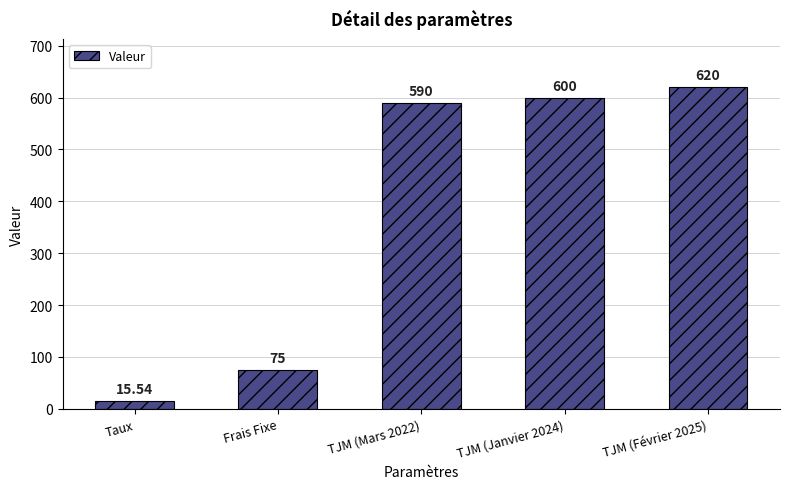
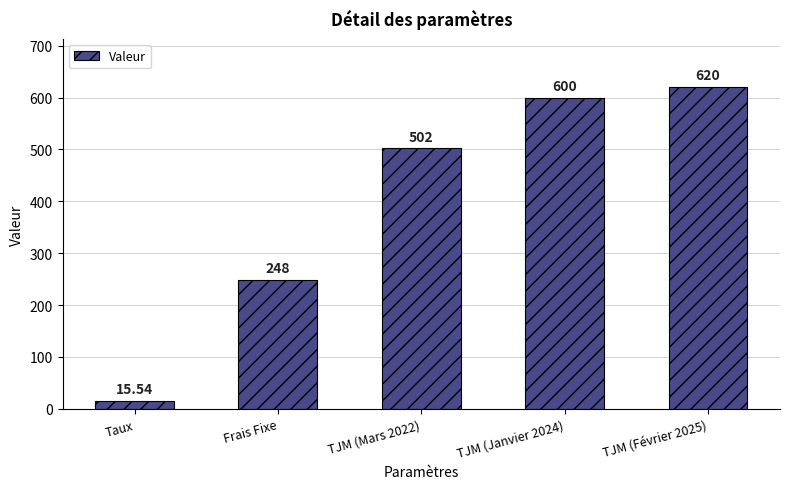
Frais Fixe: 75 -> 248
TJM (Mars 2022): 590 -> 502
